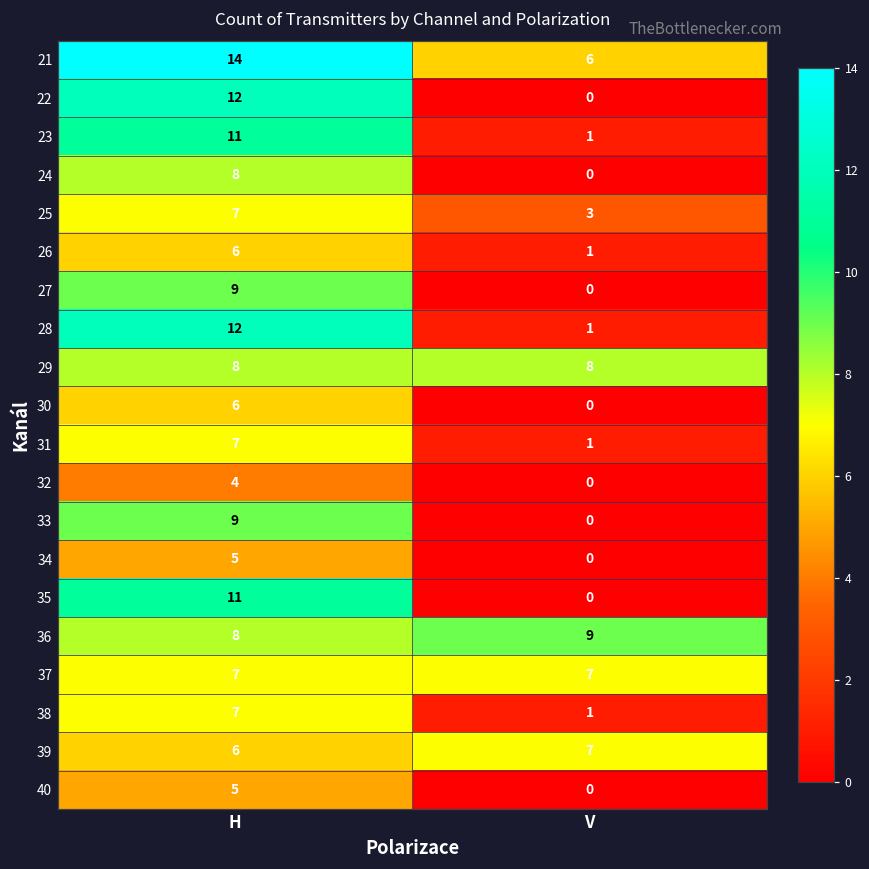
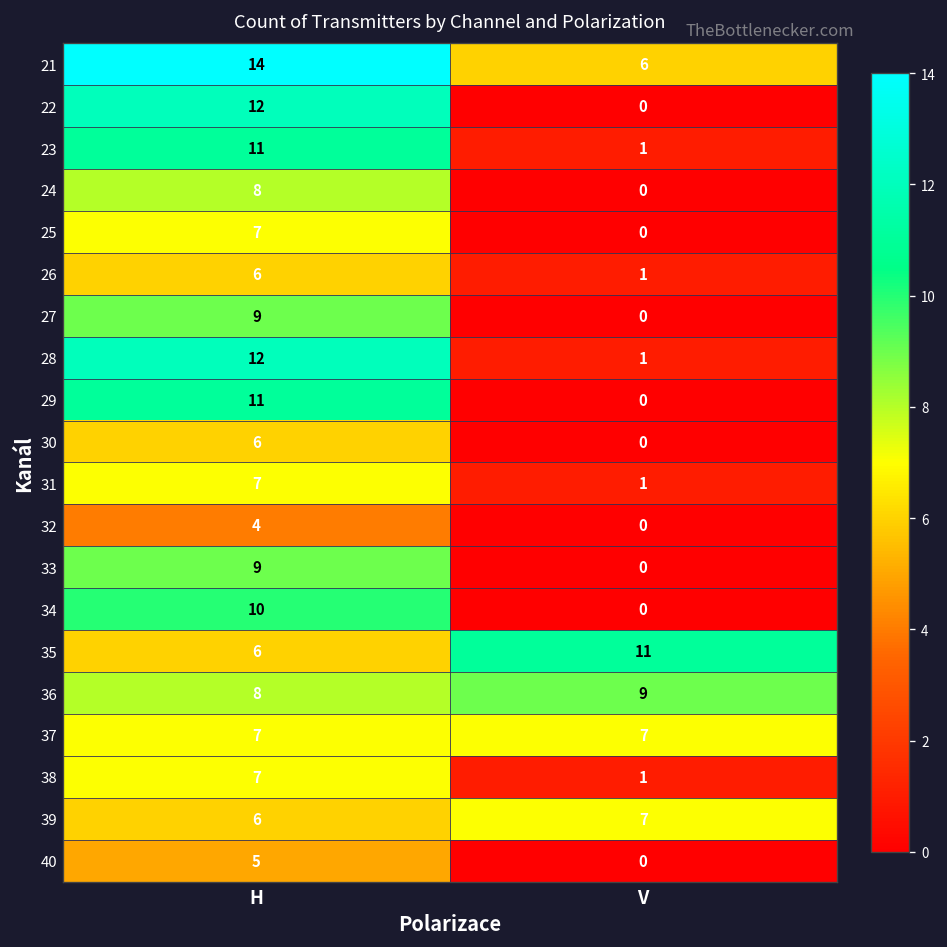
25, V: 3 -> 0
29, H: 8 -> 11
29, V: 8 -> 0
34, H: 5 -> 10
35, H: 11 -> 6
35, V: 0 -> 11
